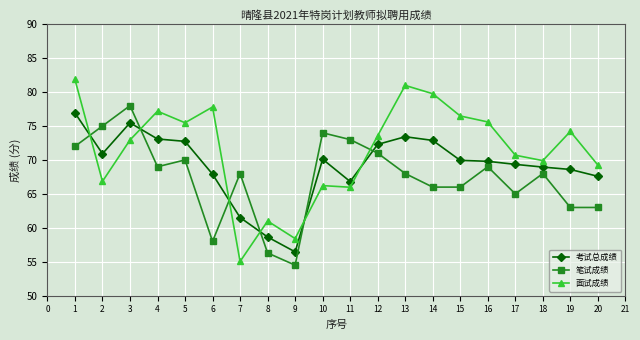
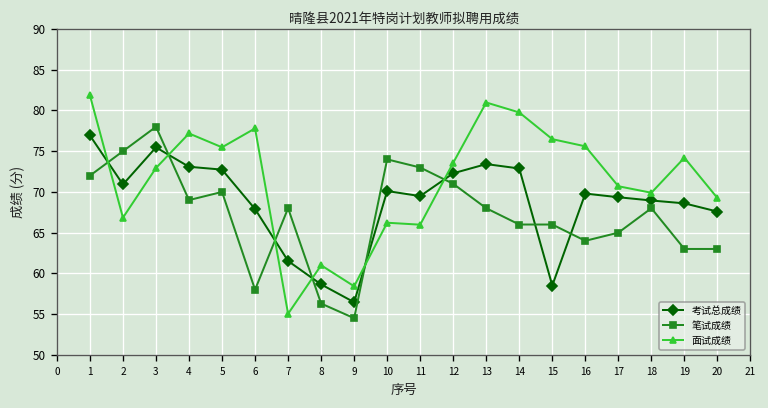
考试总成绩, 11: 67 -> 69
考试总成绩, 15: 70 -> 59
笔试成绩, 16: 69 -> 64
